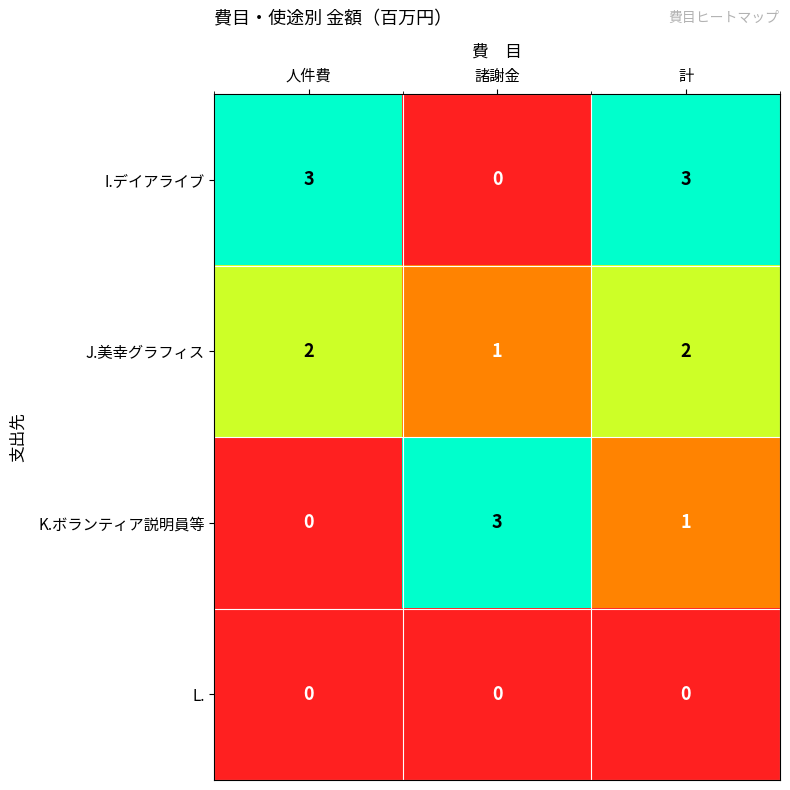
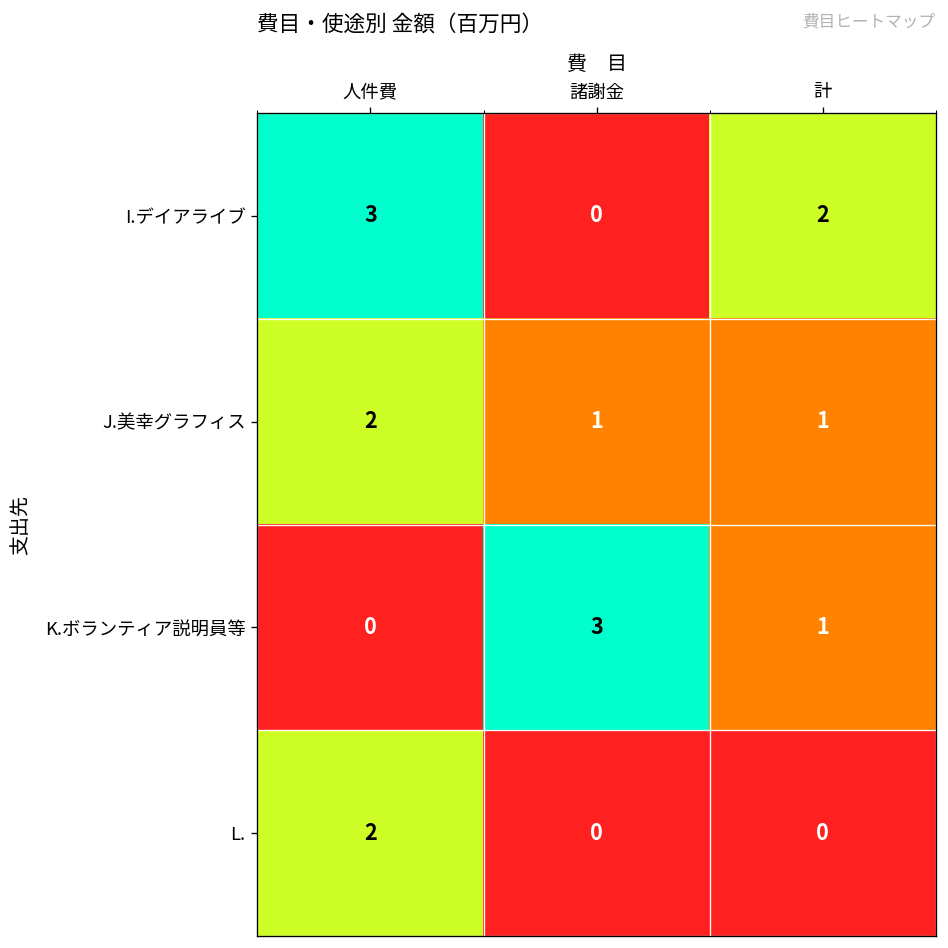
I.デイアライブ, 計: 3 -> 2
J.美幸グラフィス, 計: 2 -> 1
L., 人件費: 0 -> 2
